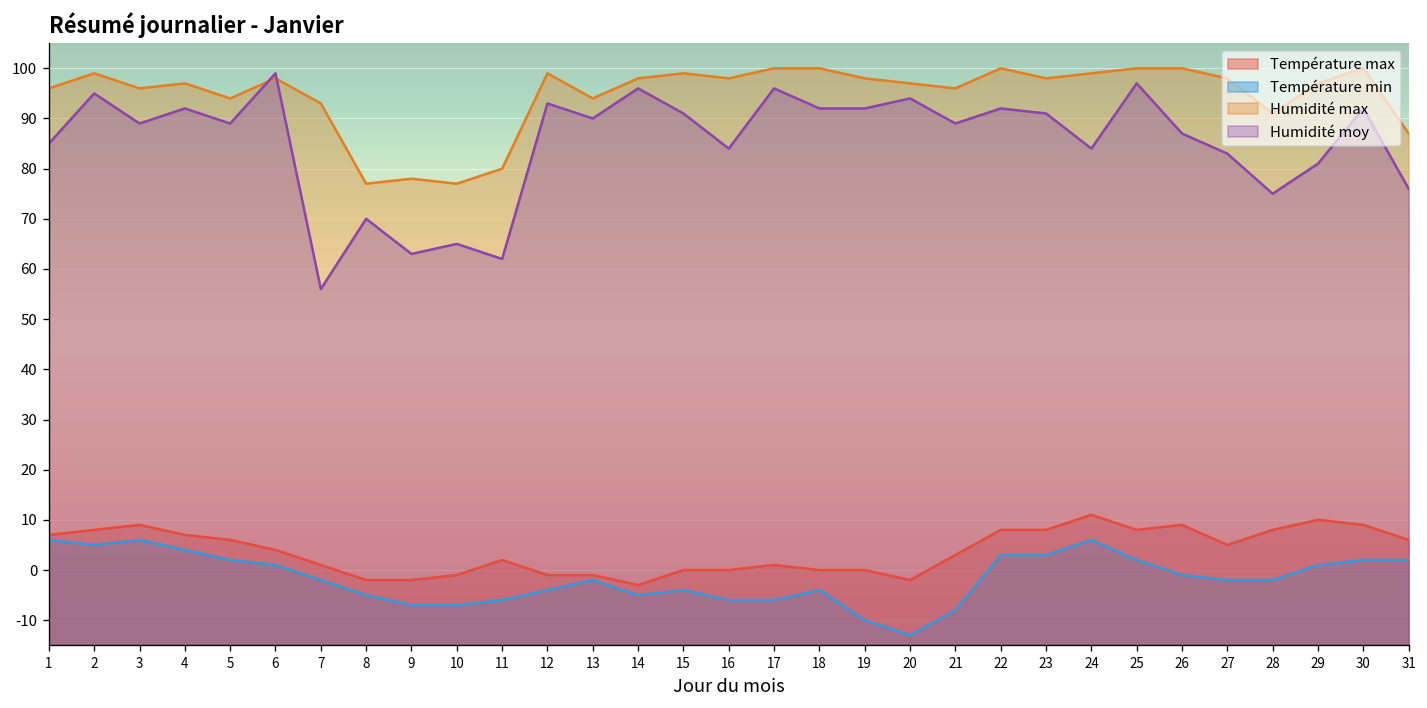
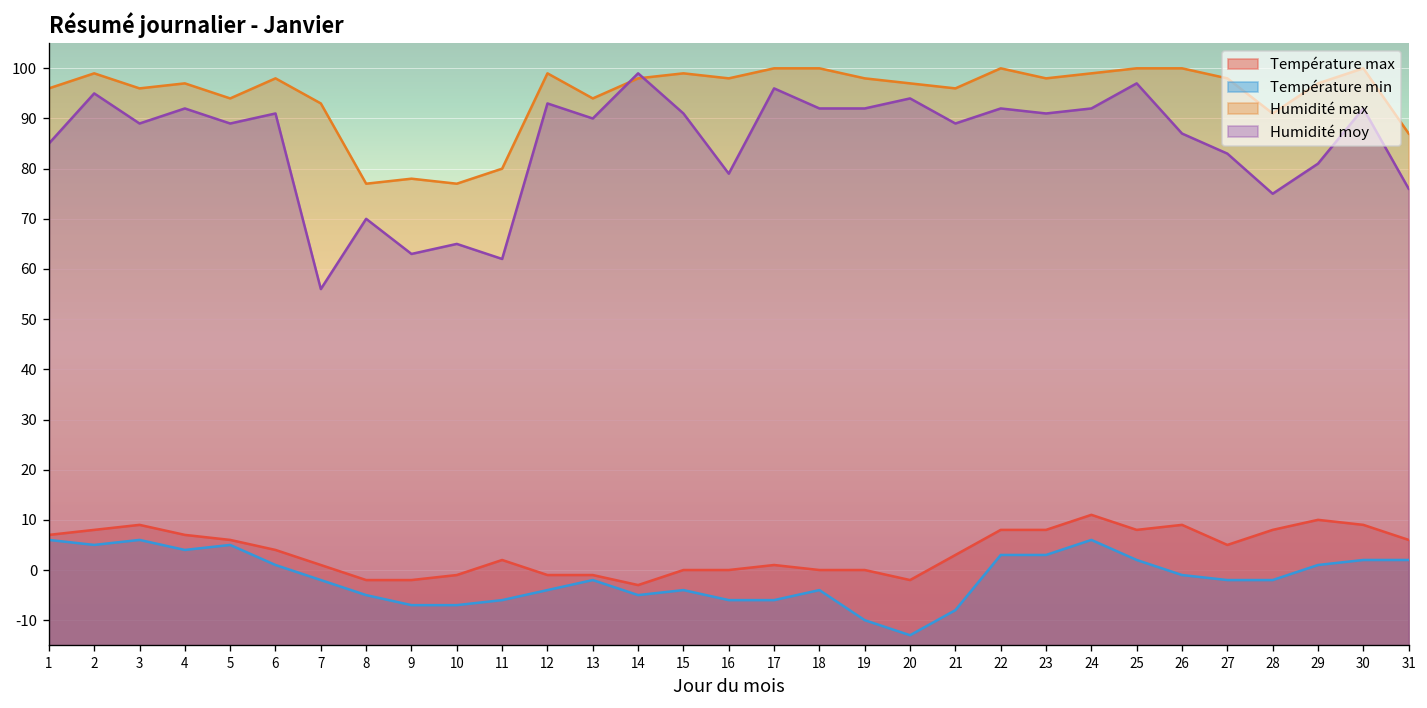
Température min, 5: 2 -> 5
Humidité moy, 6: 99 -> 91
Humidité moy, 14: 96 -> 99
Humidité moy, 16: 84 -> 79
Humidité moy, 24: 84 -> 92
